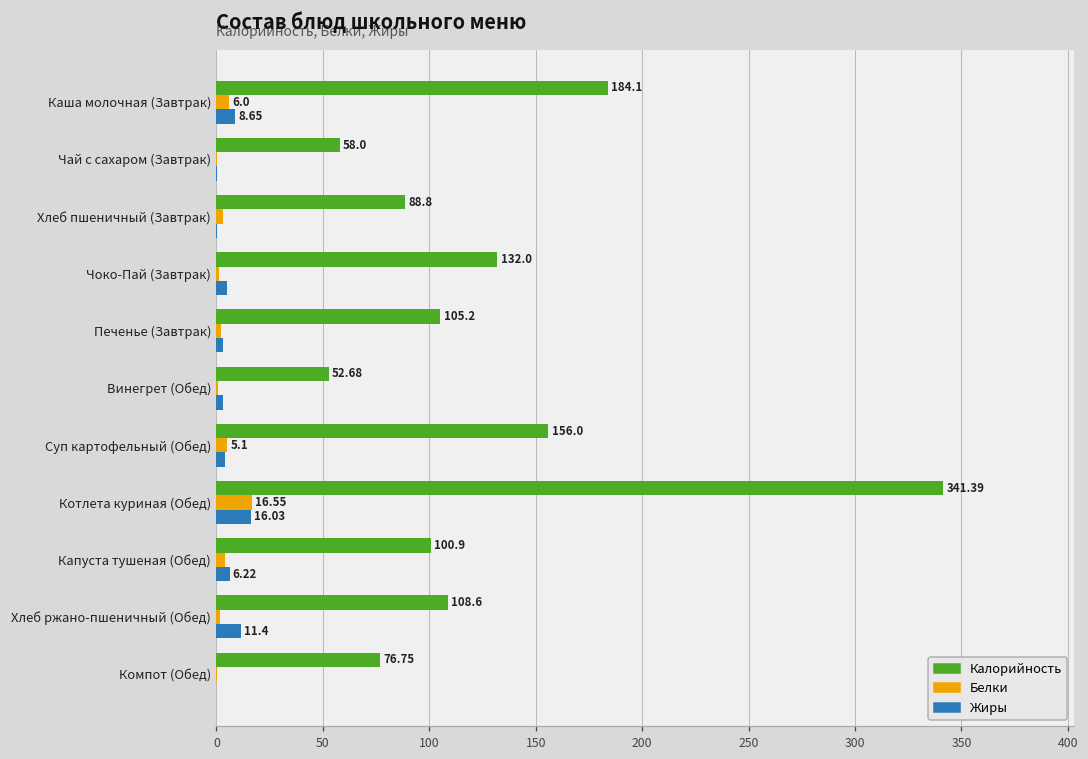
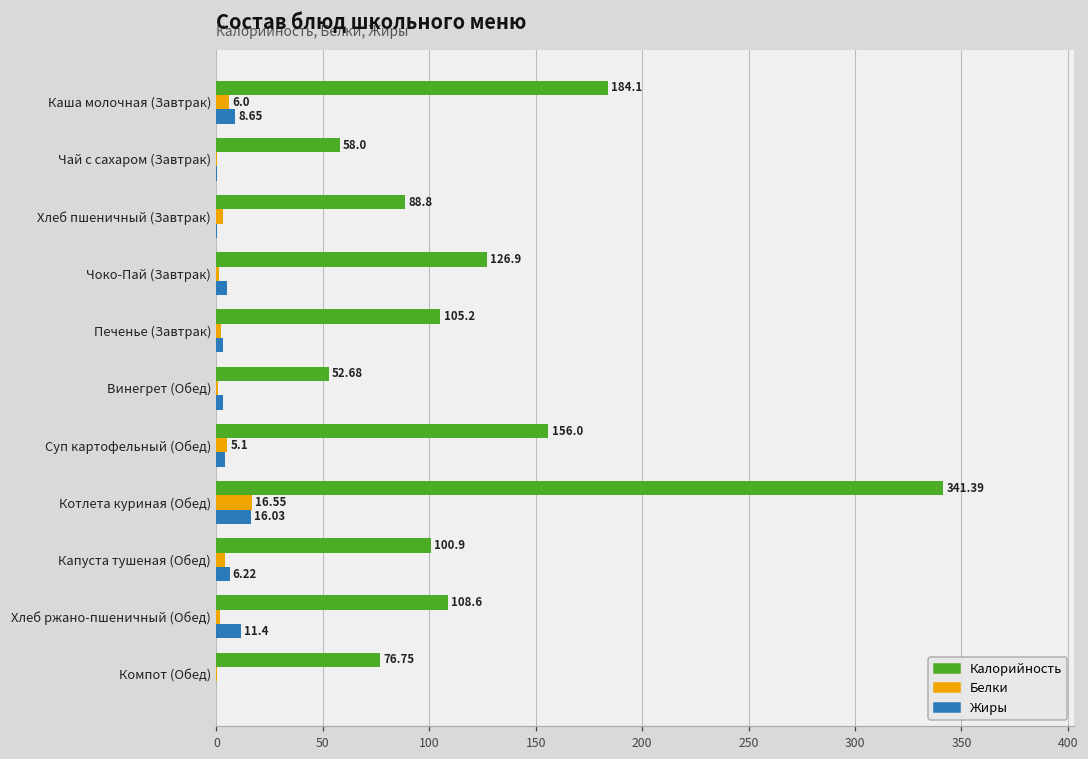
Калорийность, Чоко-Пай (Завтрак): 132.0 -> 126.9
